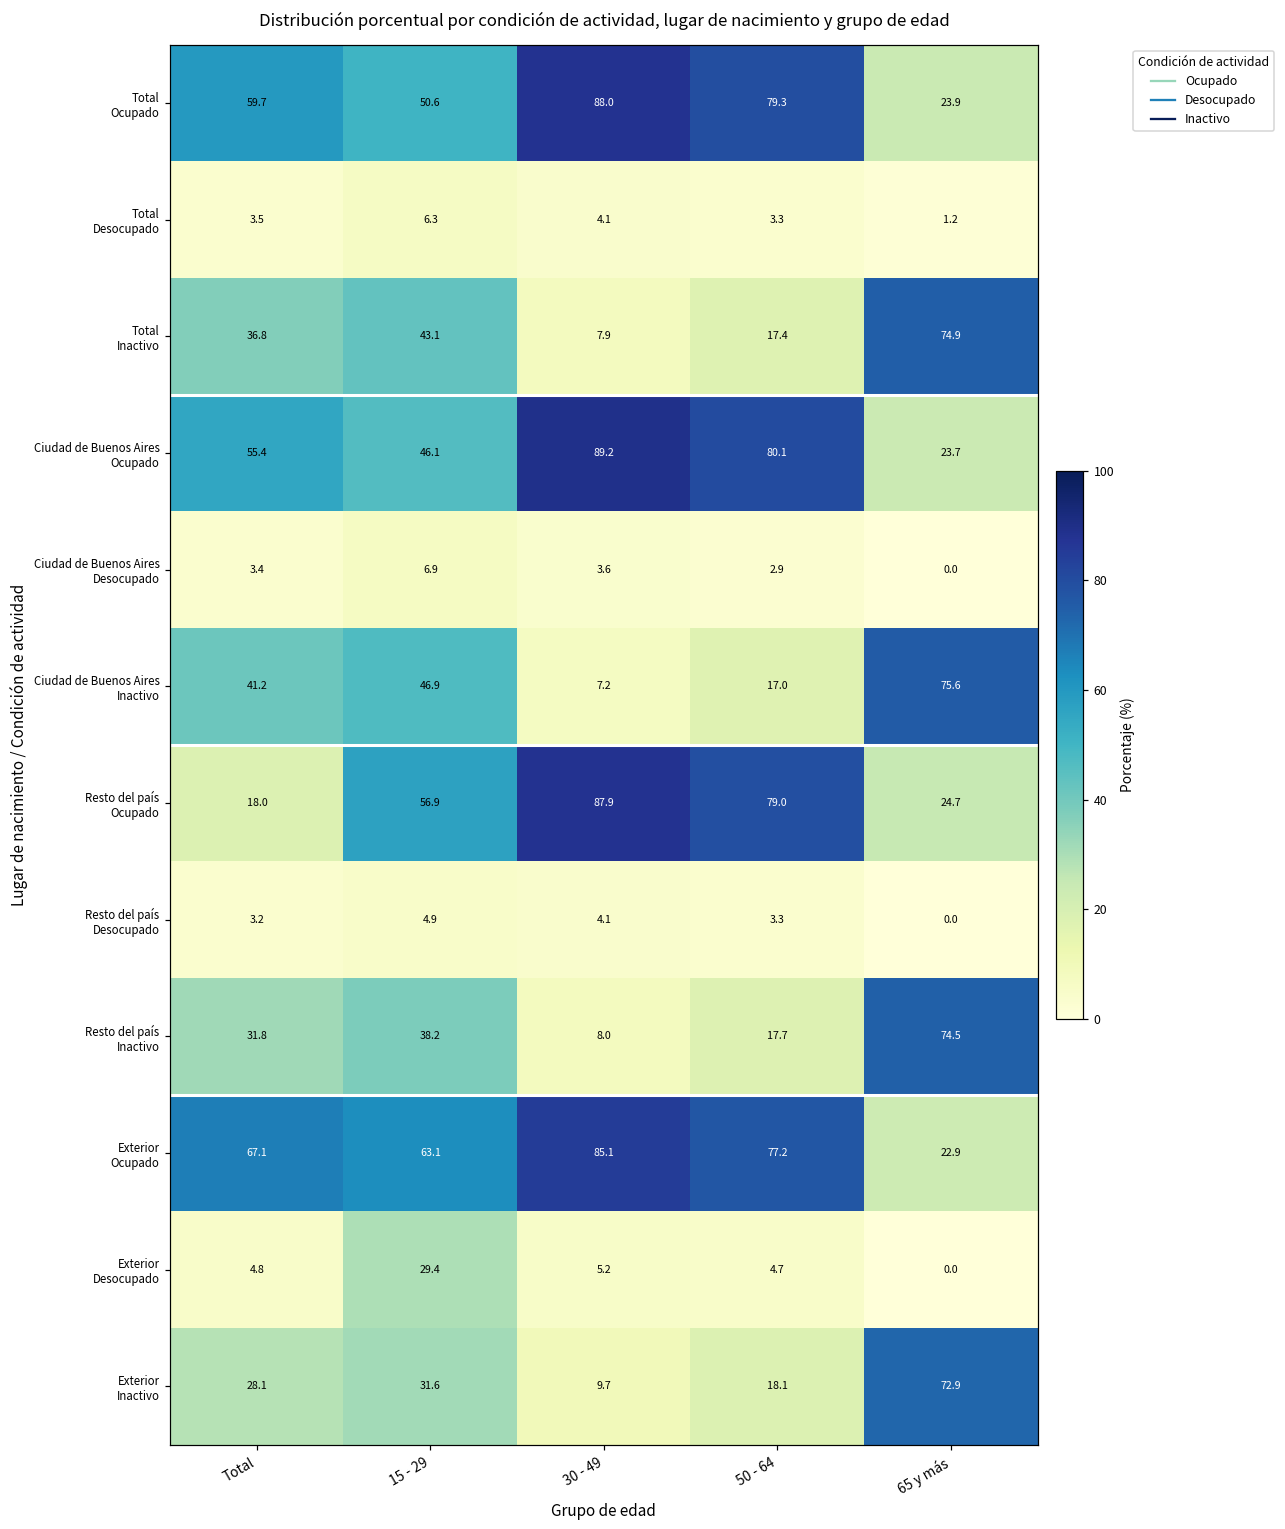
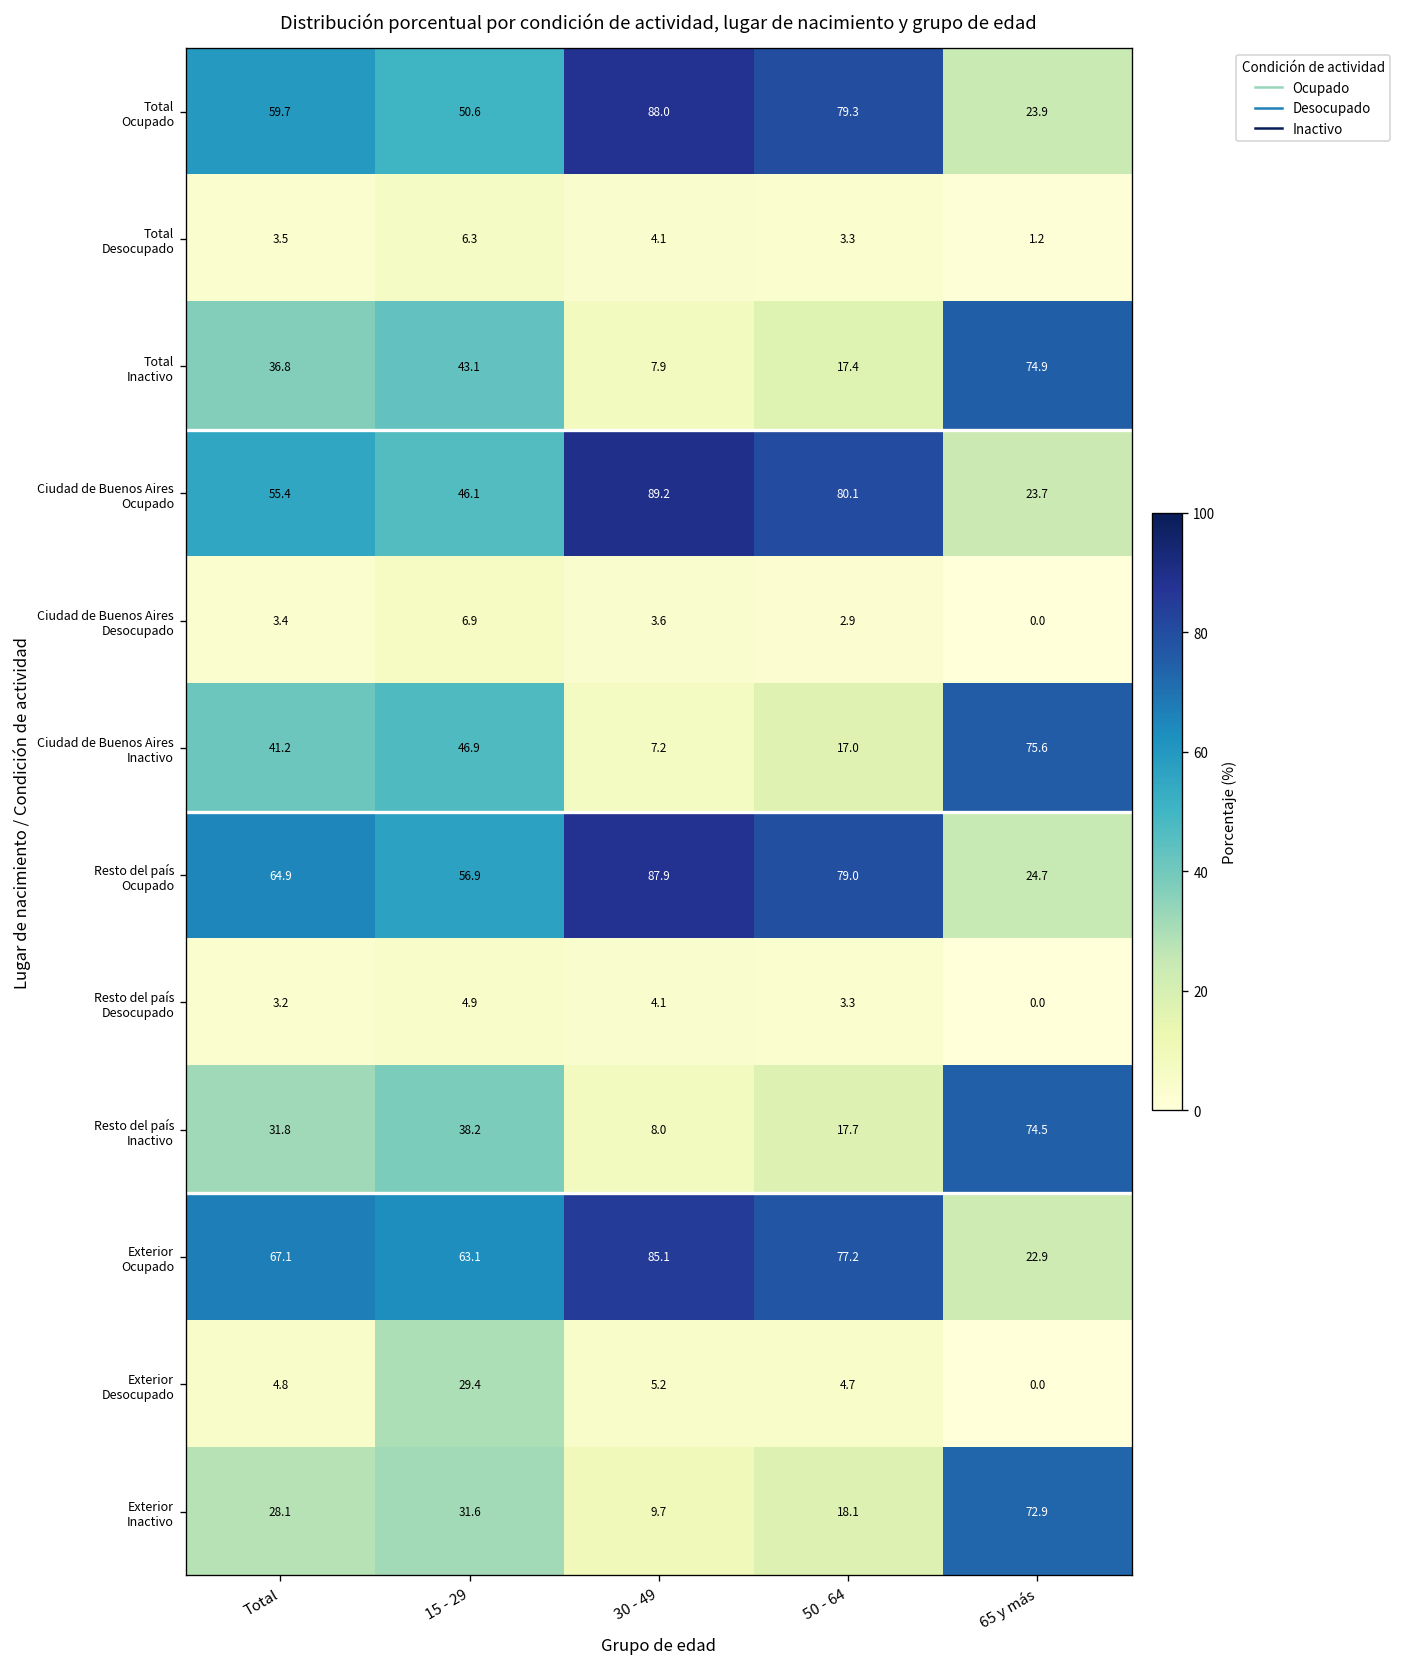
Resto del país Ocupado, Total: 18.0 -> 64.9
